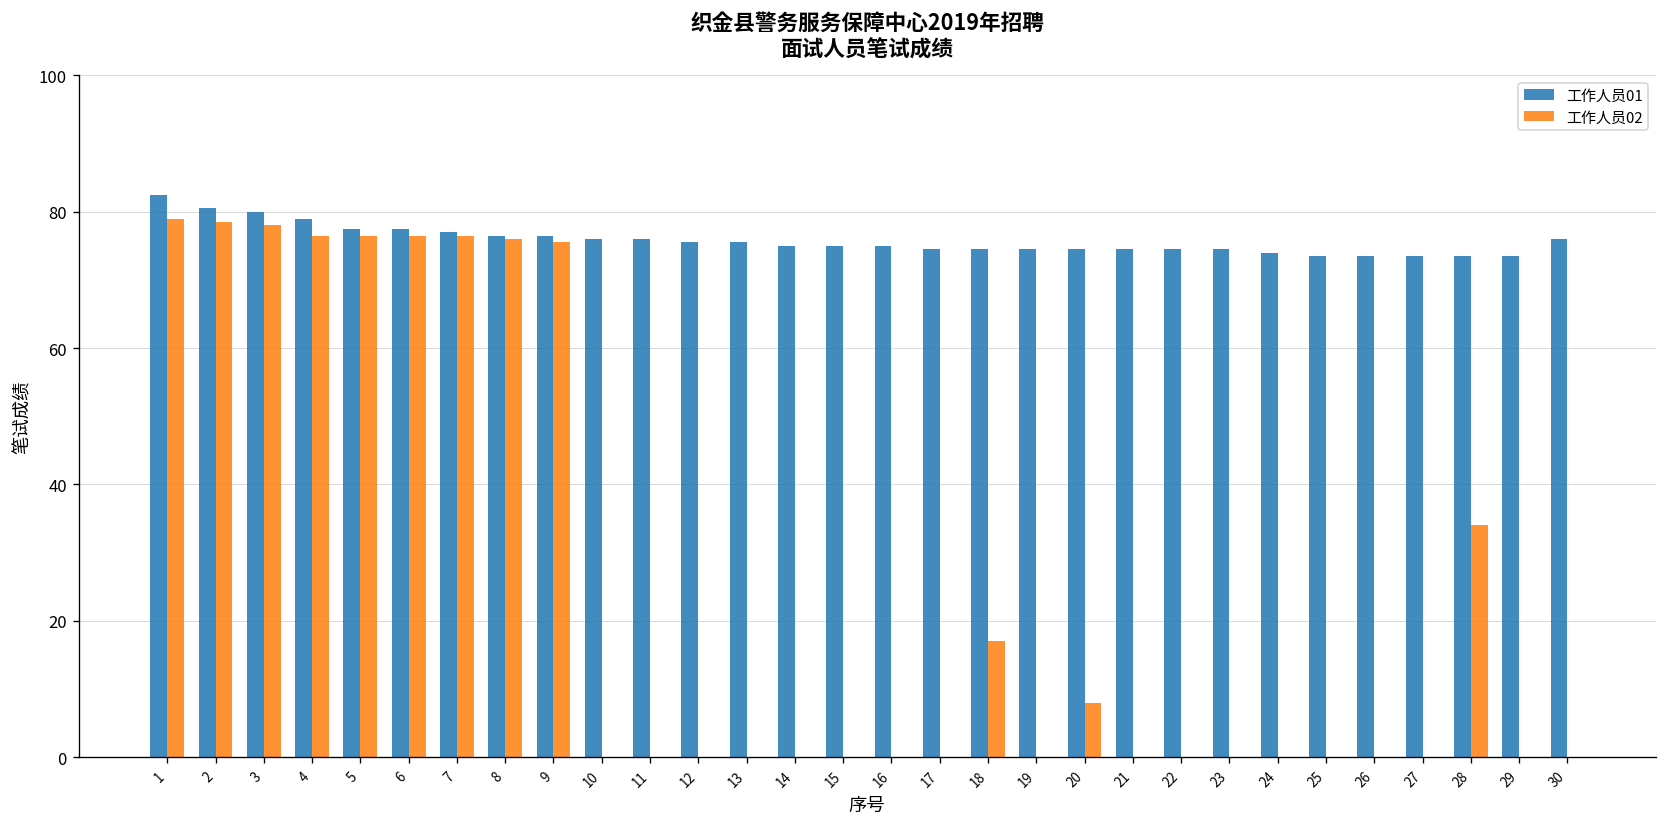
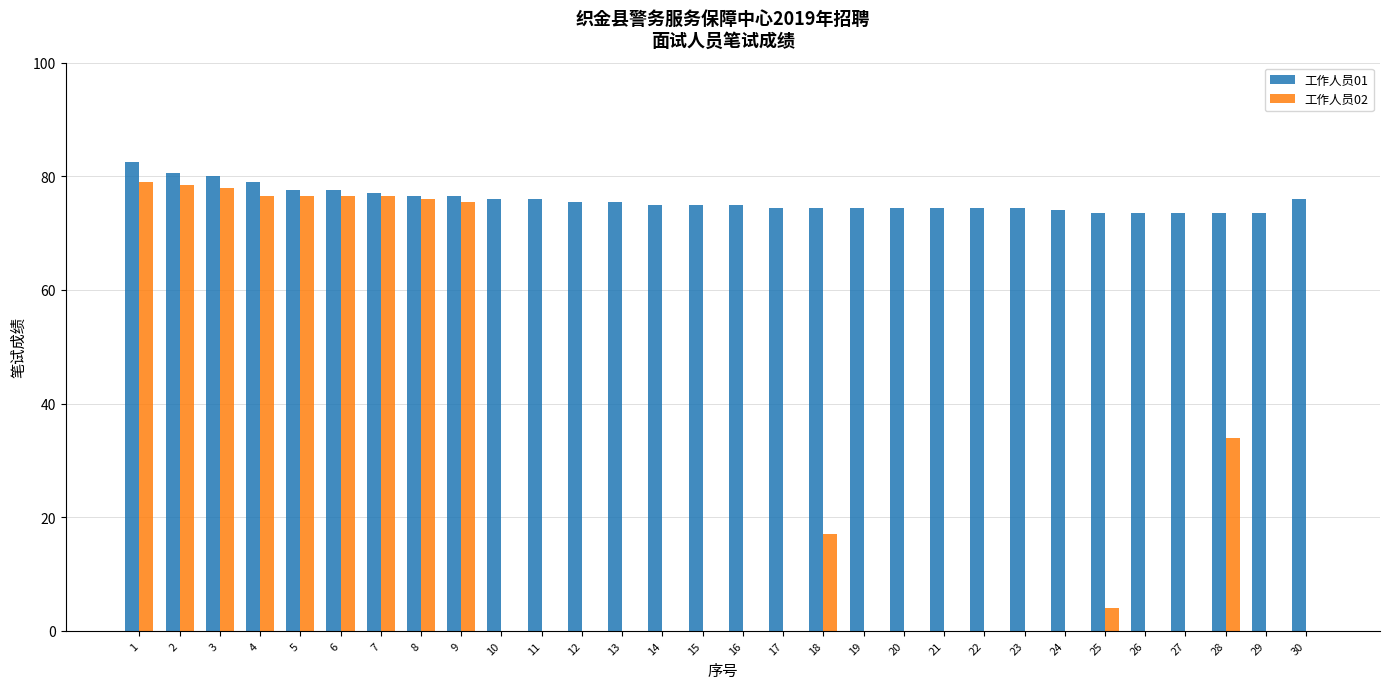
工作人员02, 20: 8 -> 0
工作人员02, 25: 0 -> 4
